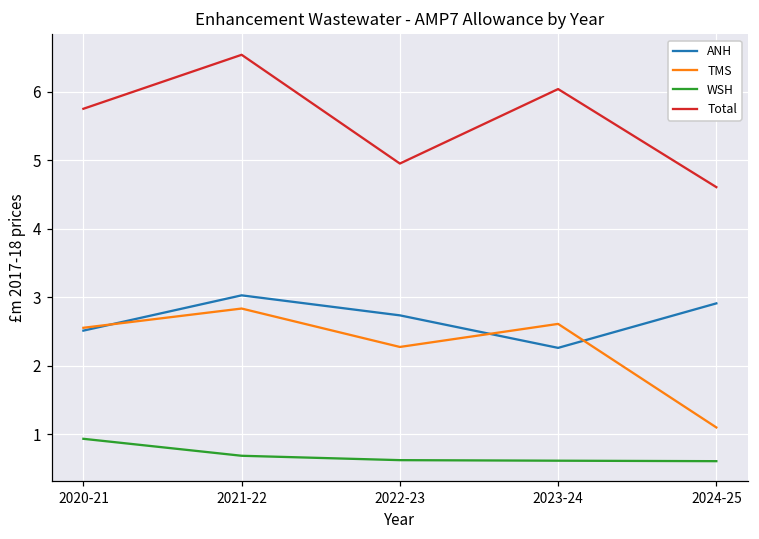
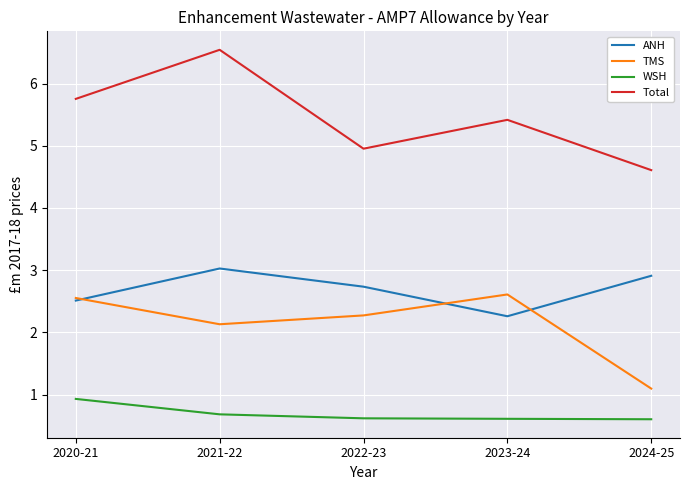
TMS, 2021-22: 2.8 -> 2.1
Total, 2023-24: 6.0 -> 5.4
